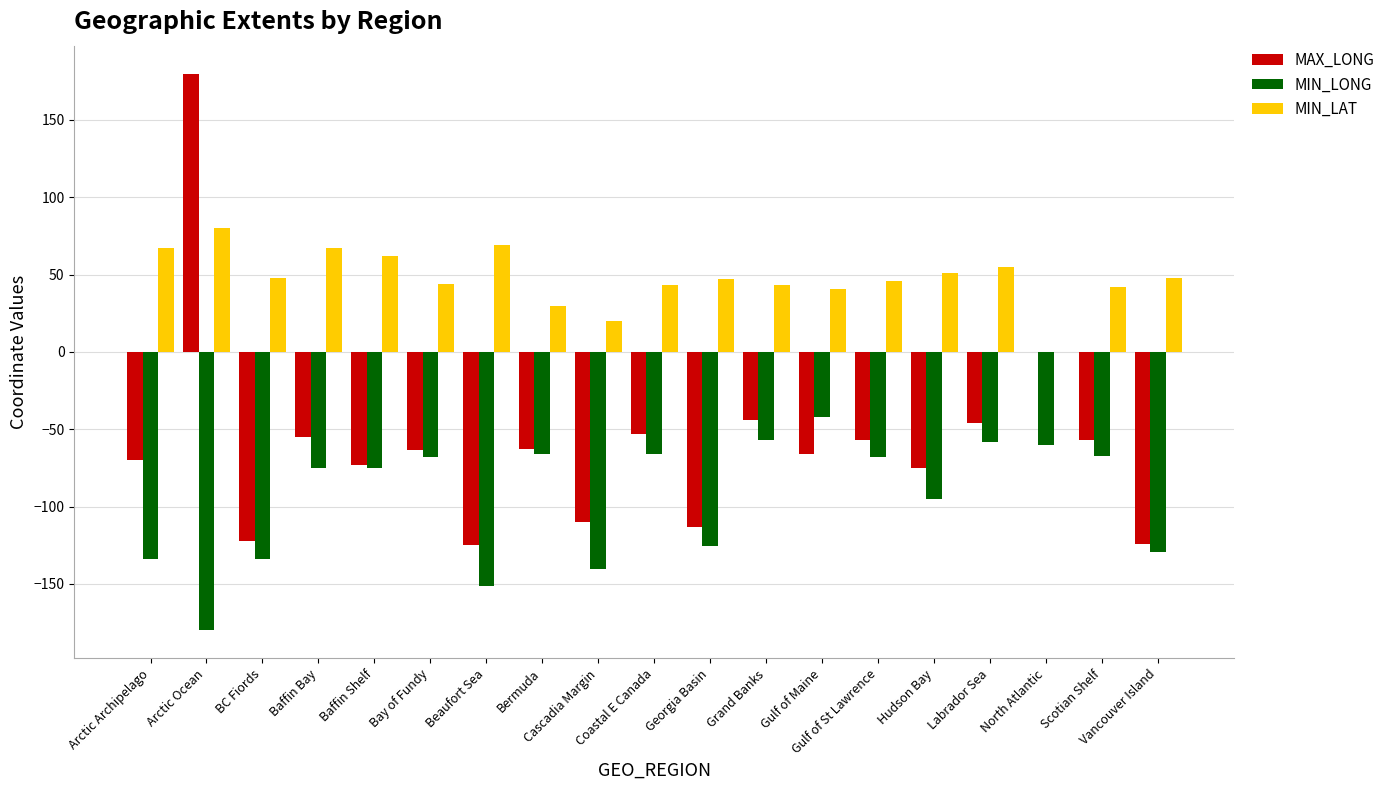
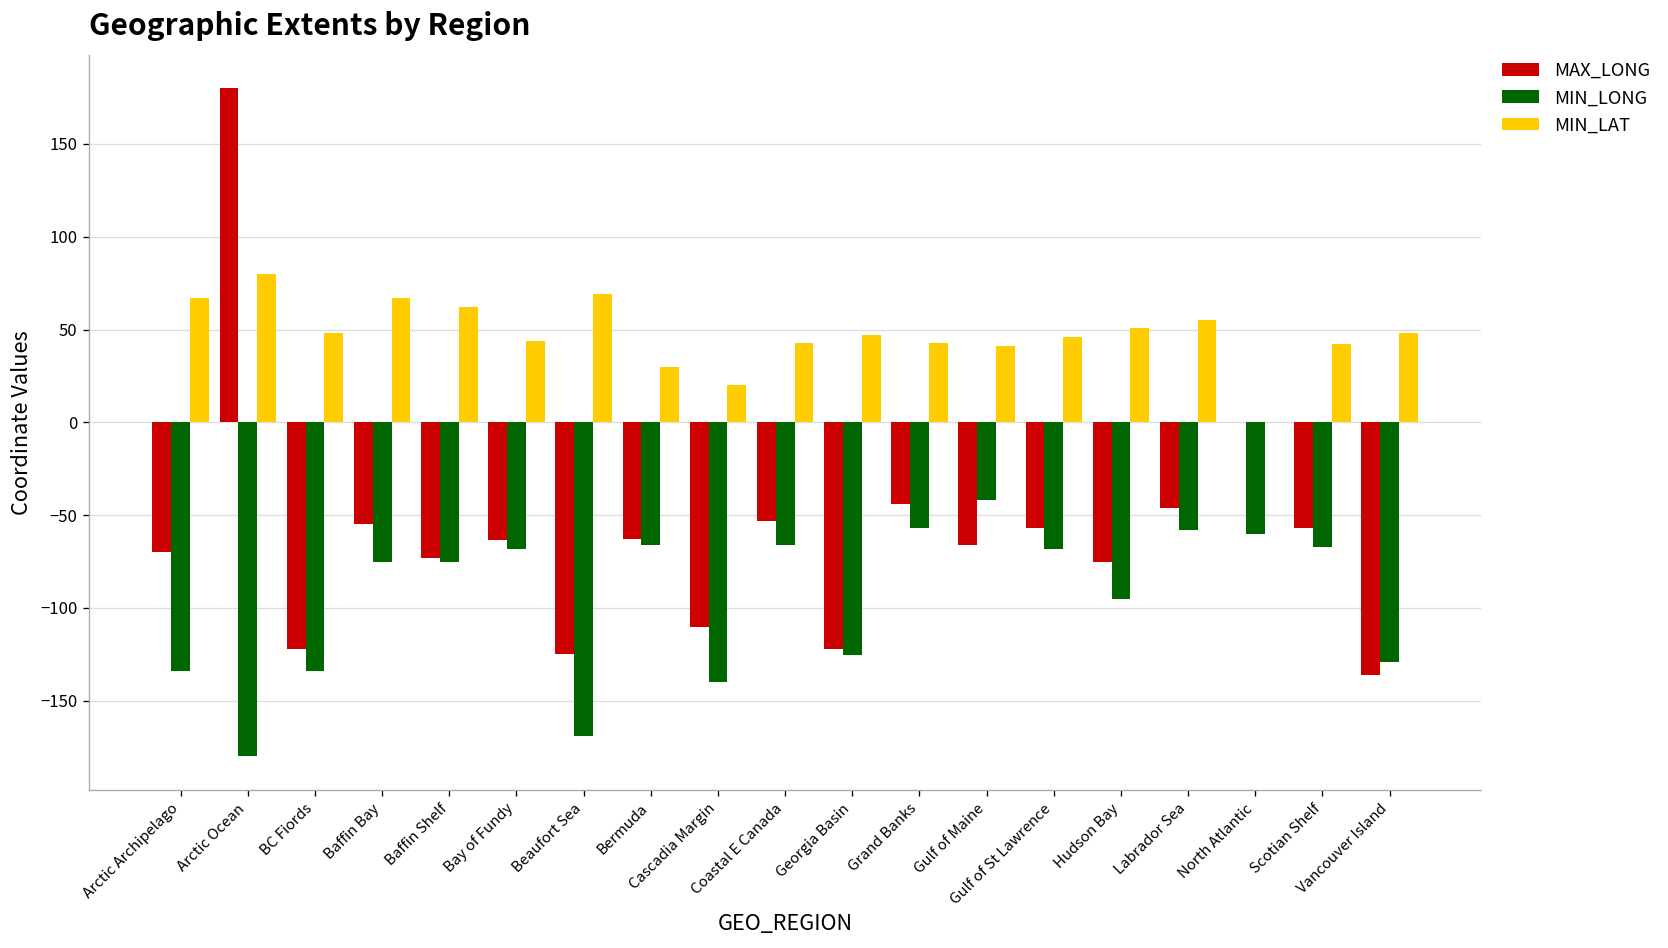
MIN_LONG, Beaufort Sea: -151 -> -169
MAX_LONG, Georgia Basin: -113 -> -122
MAX_LONG, Vancouver Island: -124 -> -136
